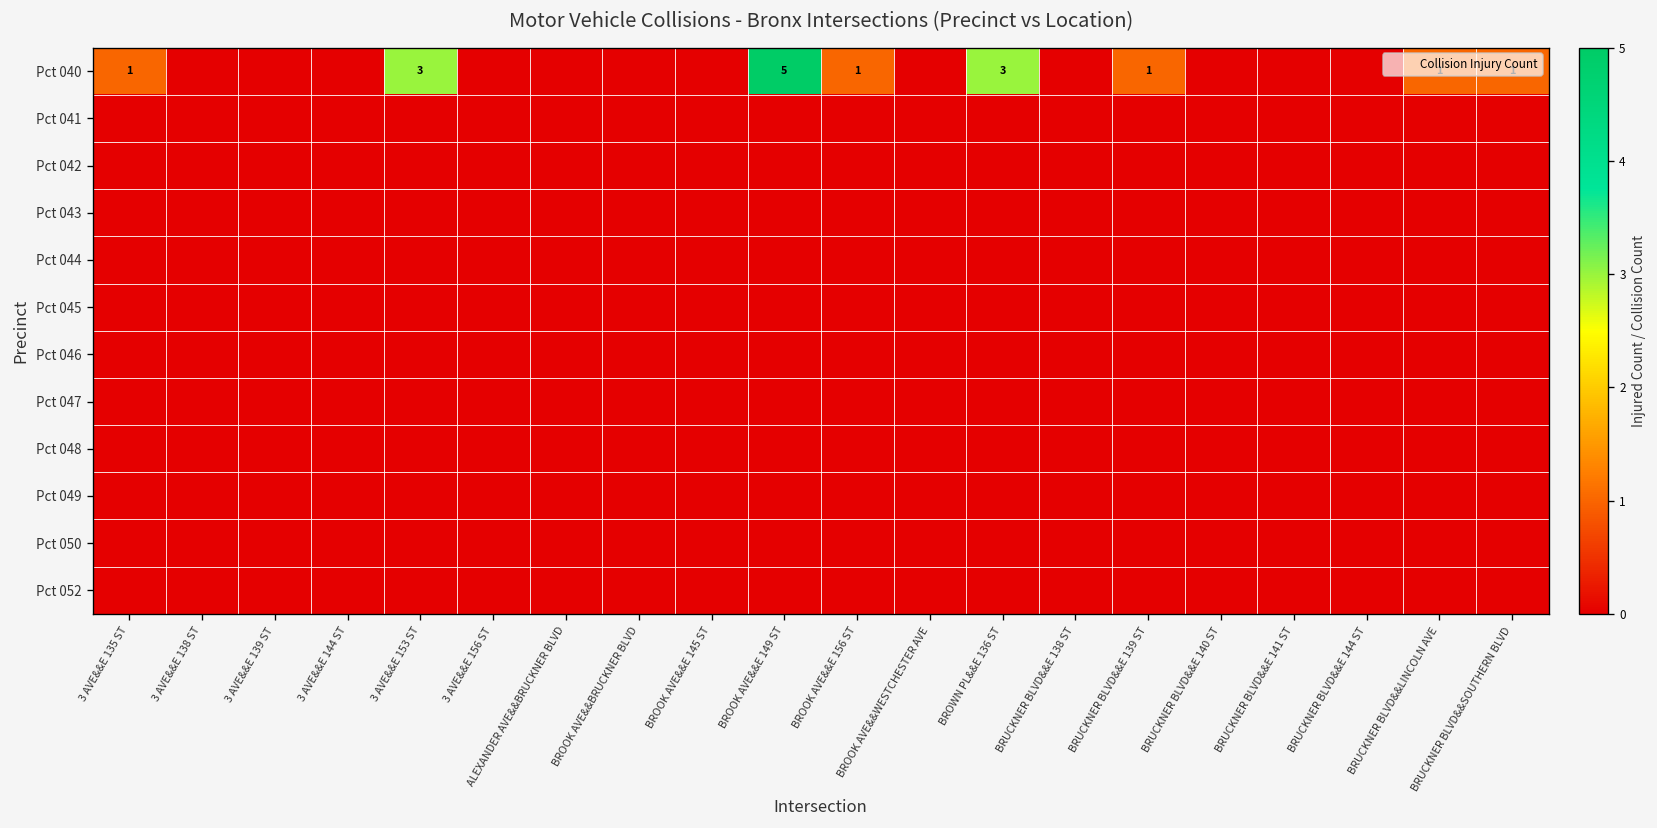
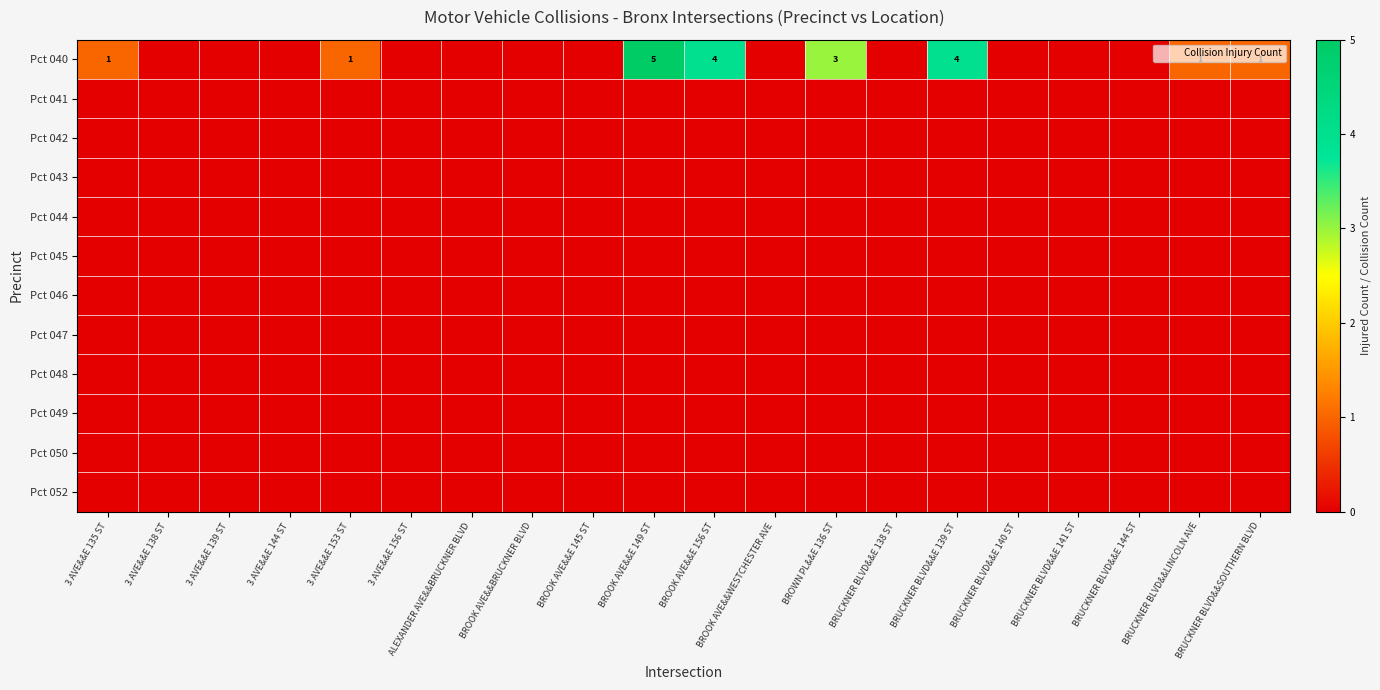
Pct 040, 3 AVE&&E 153 ST: 3 -> 1
Pct 040, BROOK AVE&&E 156 ST: 1 -> 4
Pct 040, BRUCKNER BLVD&&E 139 ST: 1 -> 4
